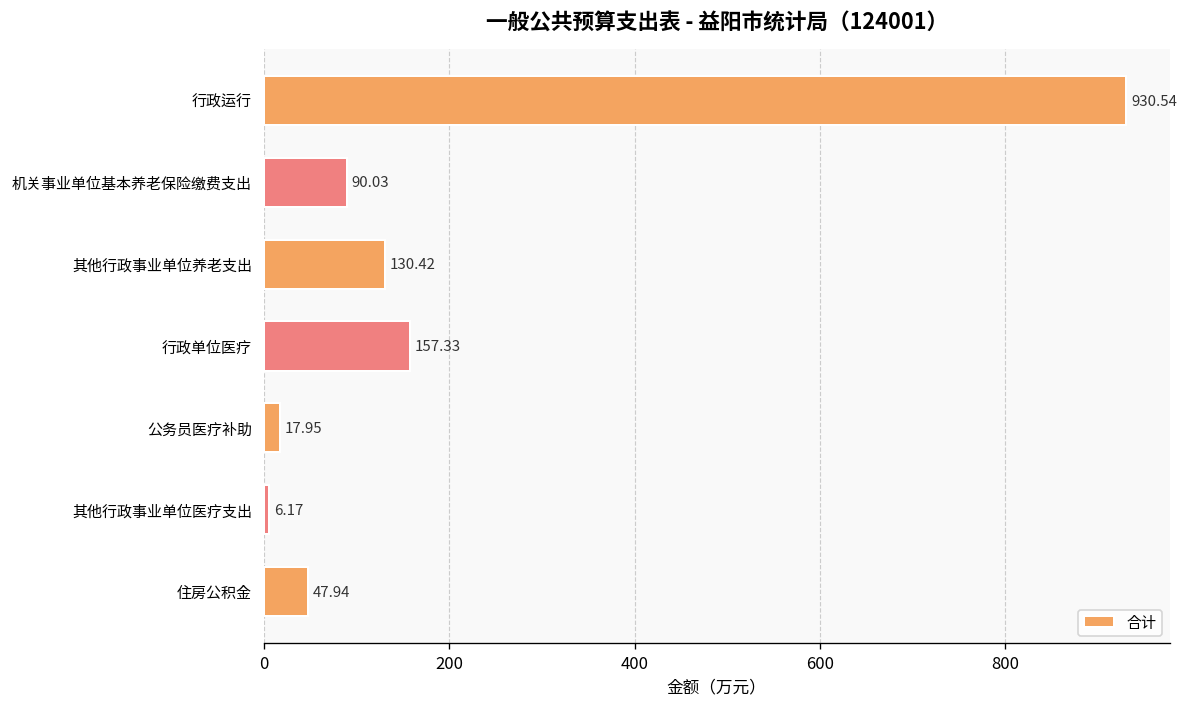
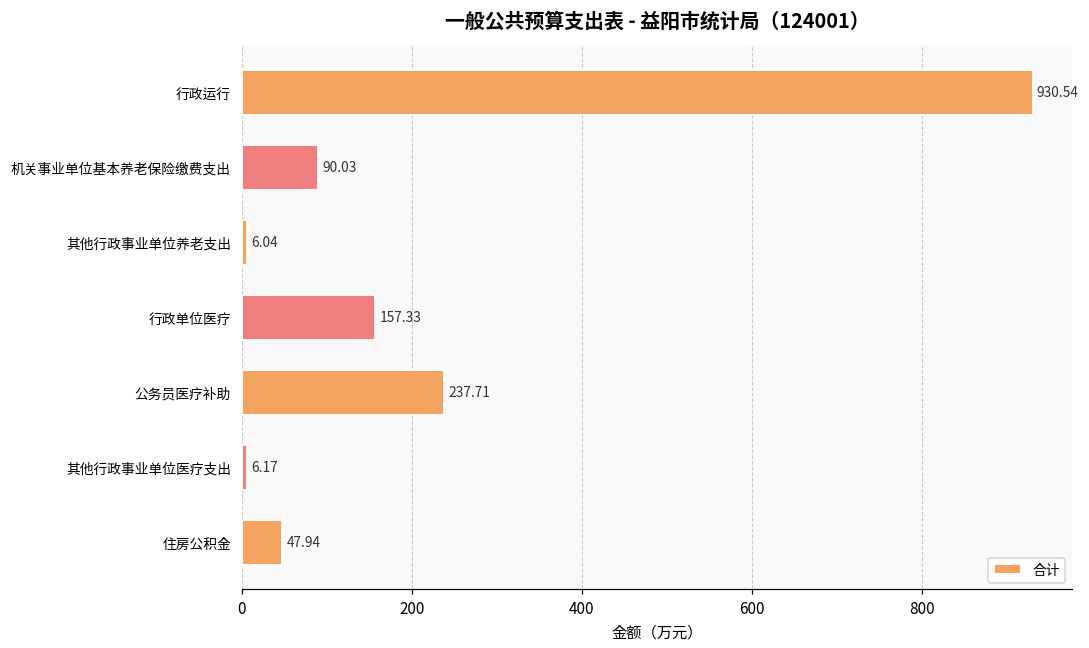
其他行政事业单位养老支出: 130.42 -> 6.04
公务员医疗补助: 17.95 -> 237.71
